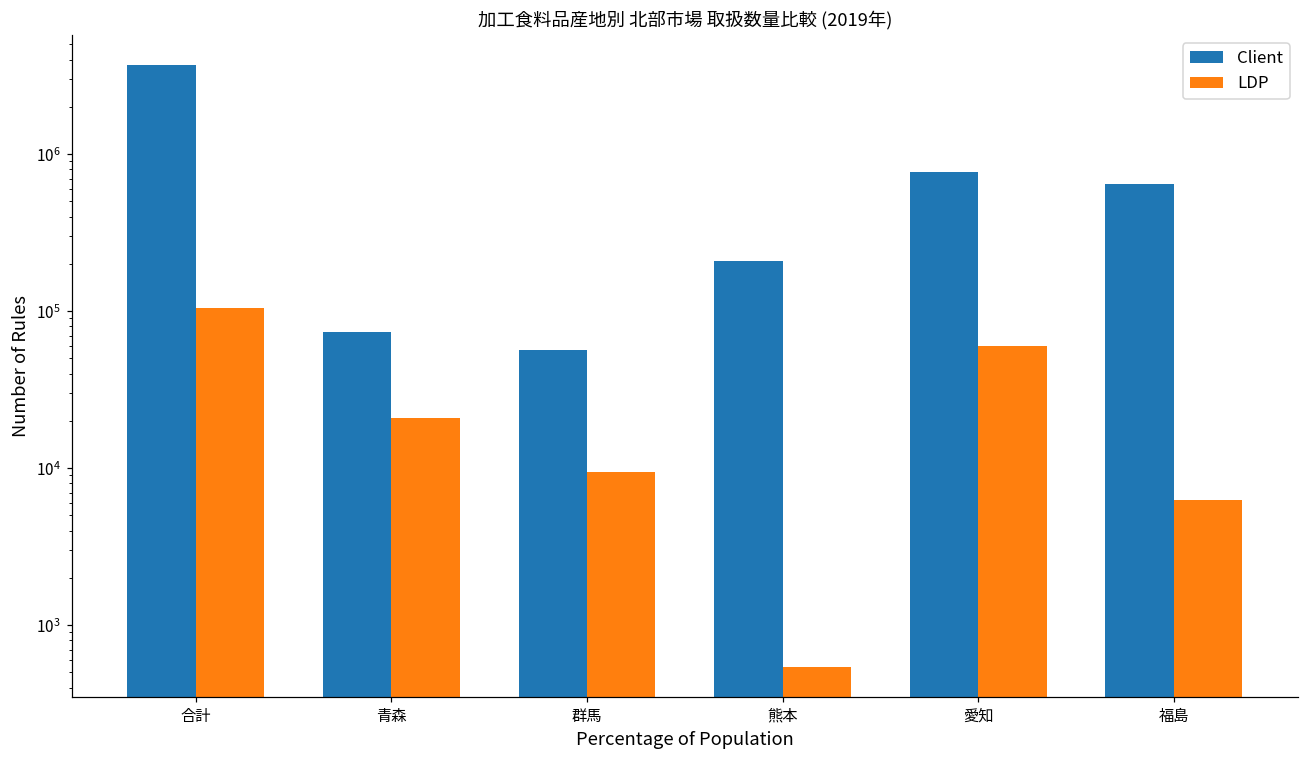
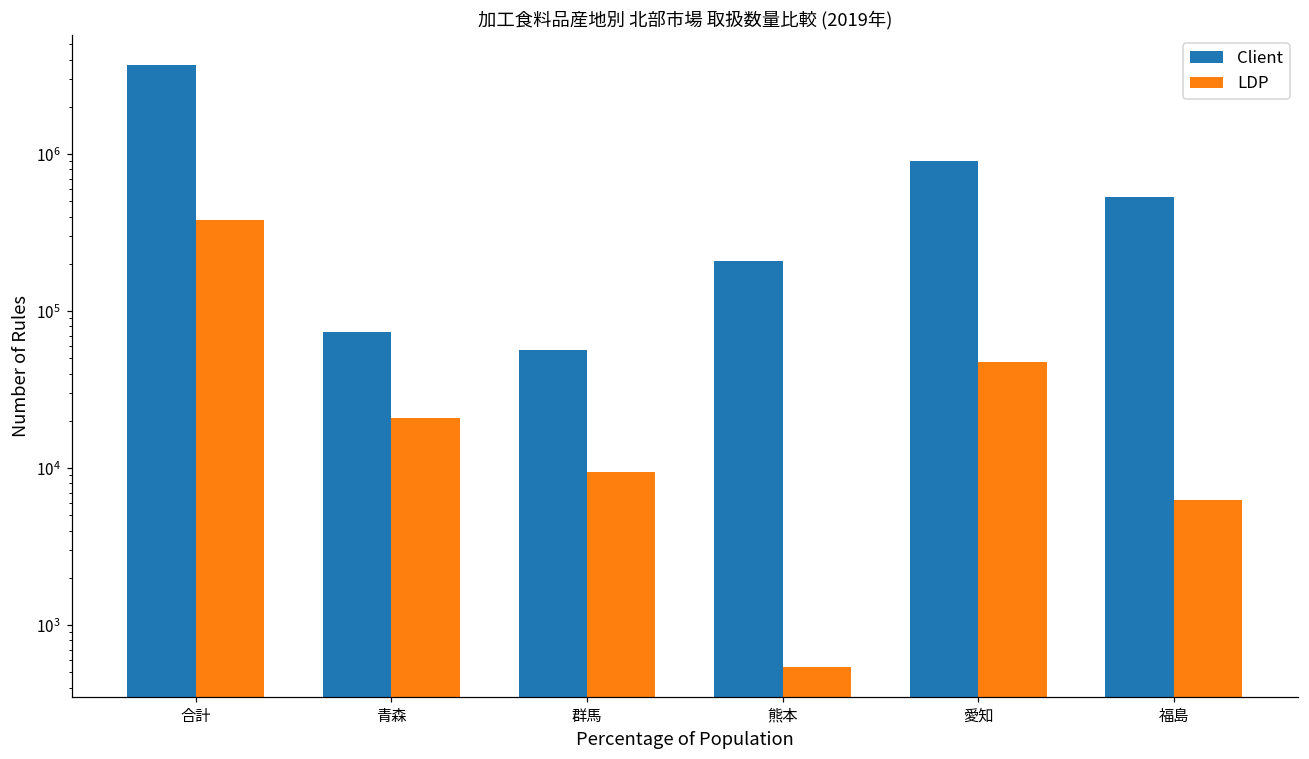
LDP, 合計: 100000 -> 380000
Client, 愛知: 800000 -> 900000
LDP, 愛知: 60000 -> 48000
Client, 福島: 600000 -> 530000
